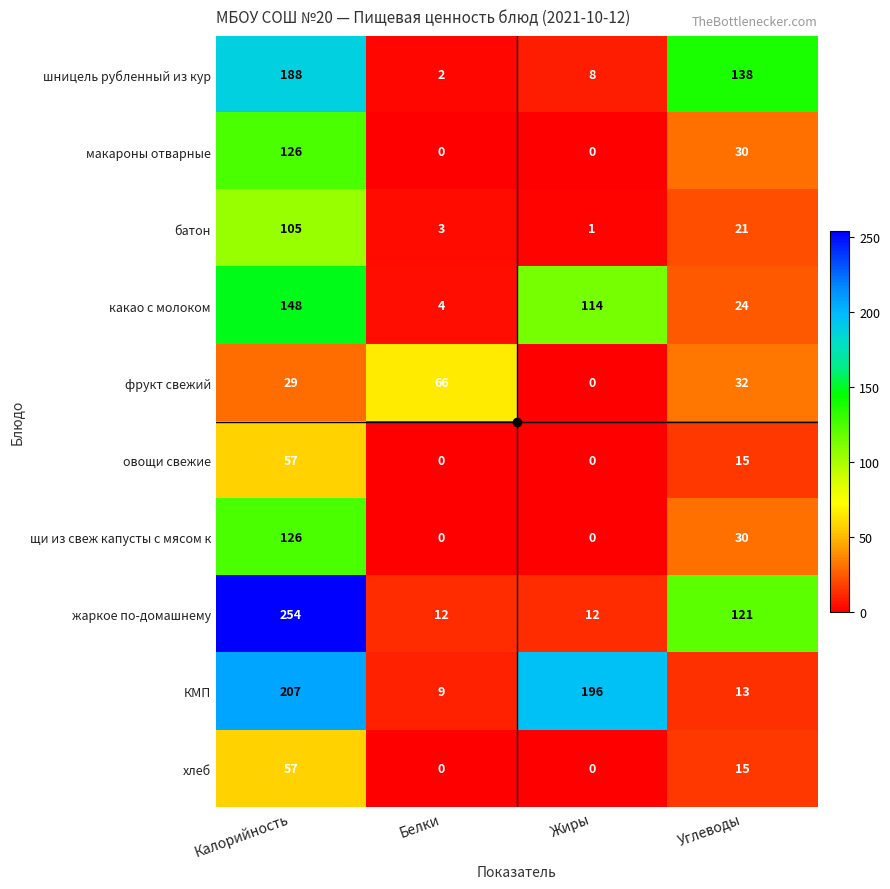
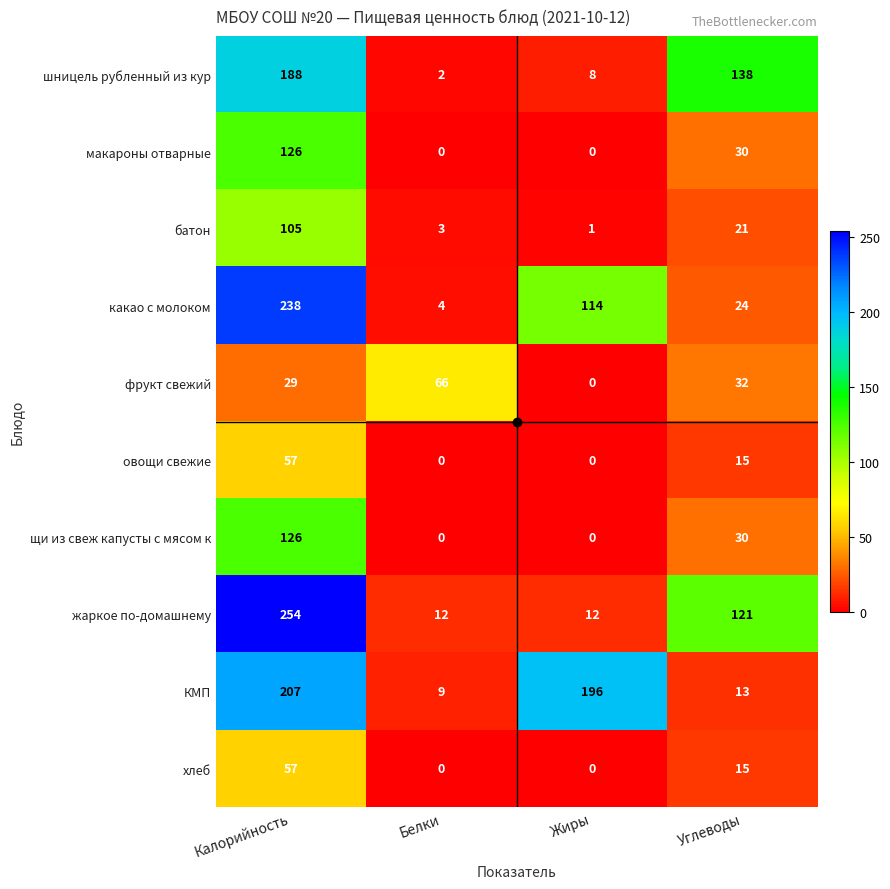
какао с молоком, Калорийность: 148 -> 238
